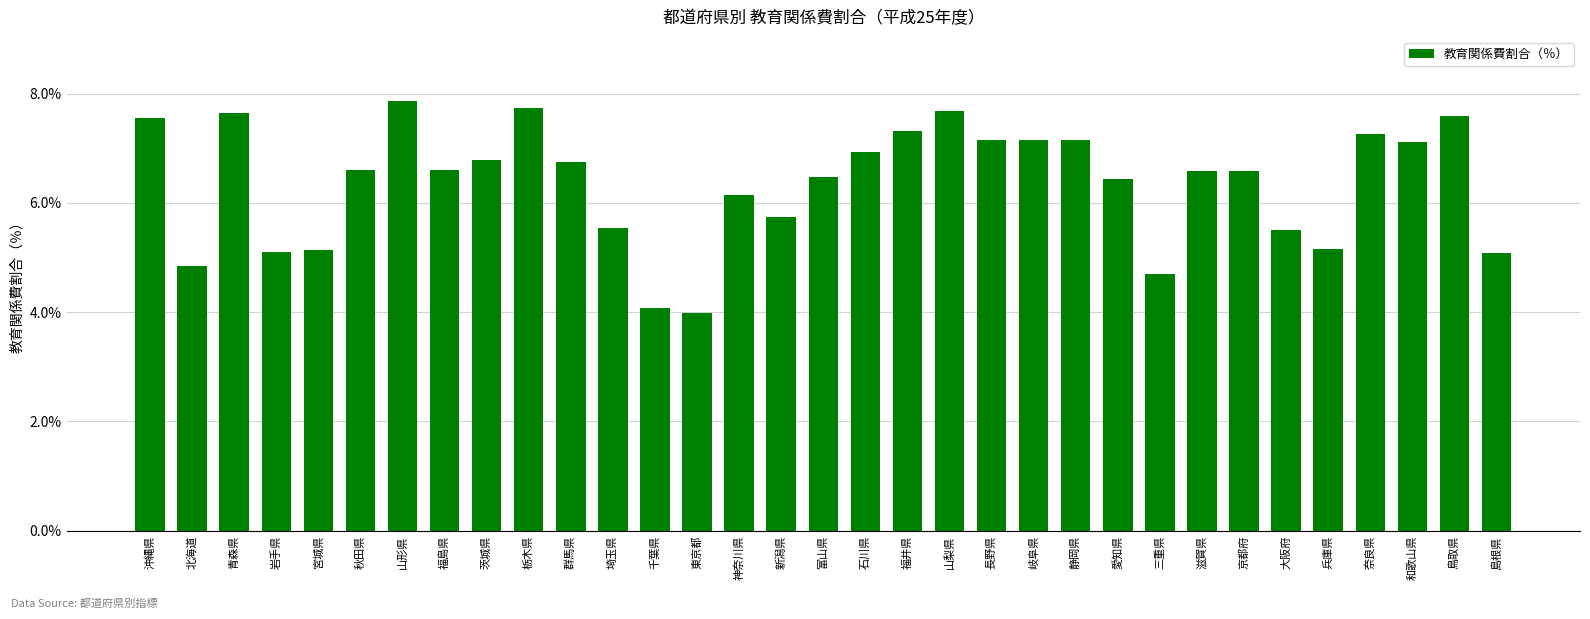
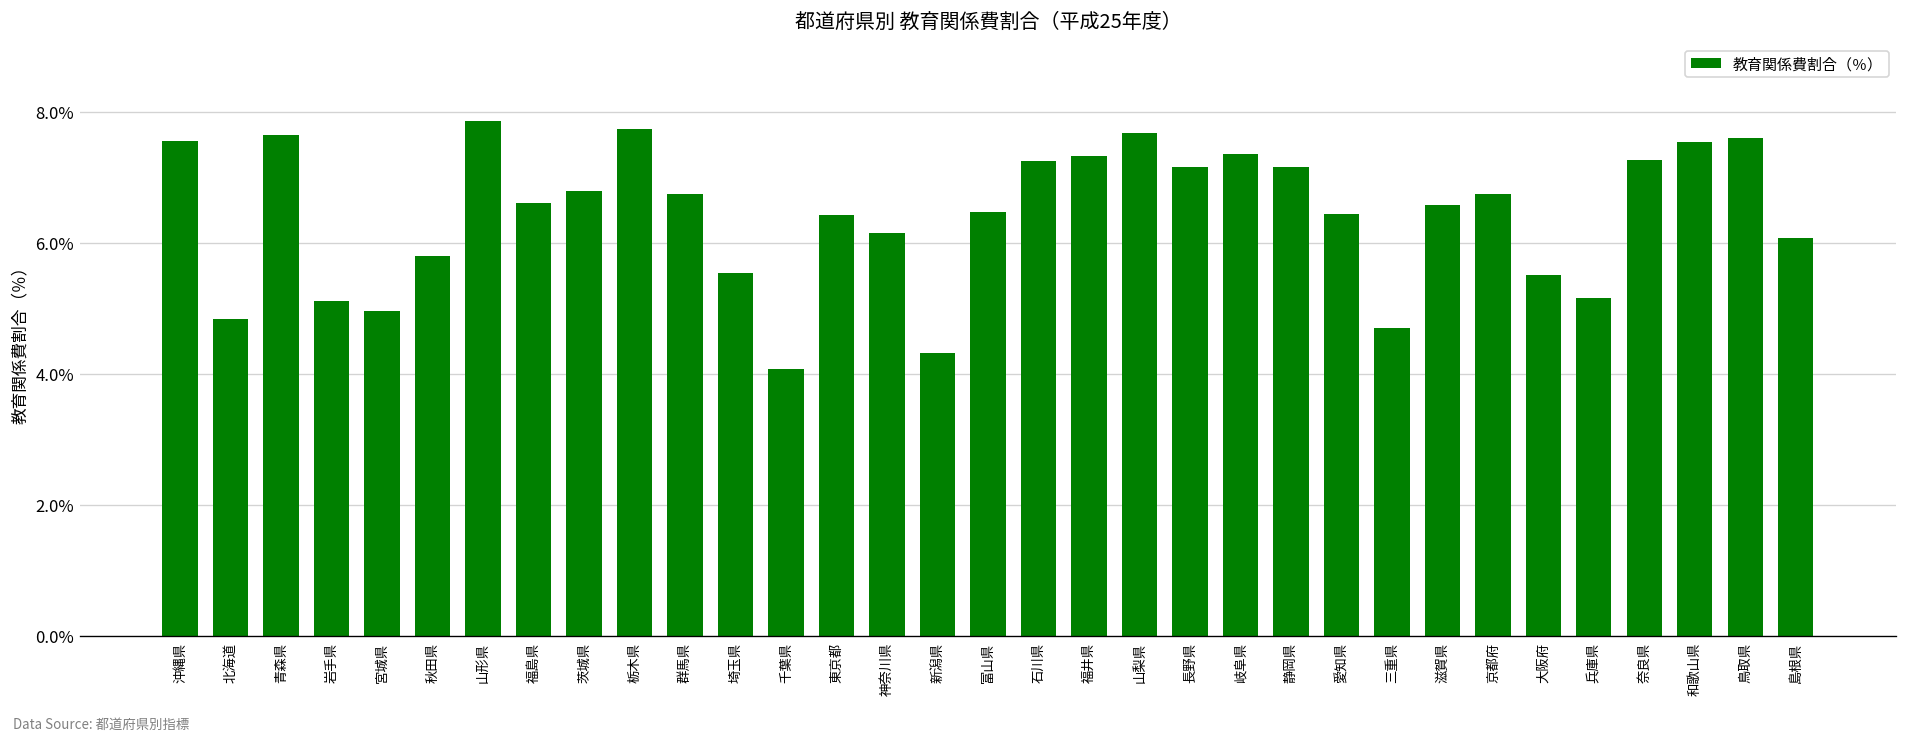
宮城県: 5.1% -> 5.0%
秋田県: 6.6% -> 5.8%
東京都: 4.0% -> 6.4%
新潟県: 5.7% -> 4.3%
石川県: 6.9% -> 7.2%
岐阜県: 7.2% -> 7.4%
京都府: 6.6% -> 6.7%
和歌山県: 7.1% -> 7.5%
島根県: 5.1% -> 6.1%
